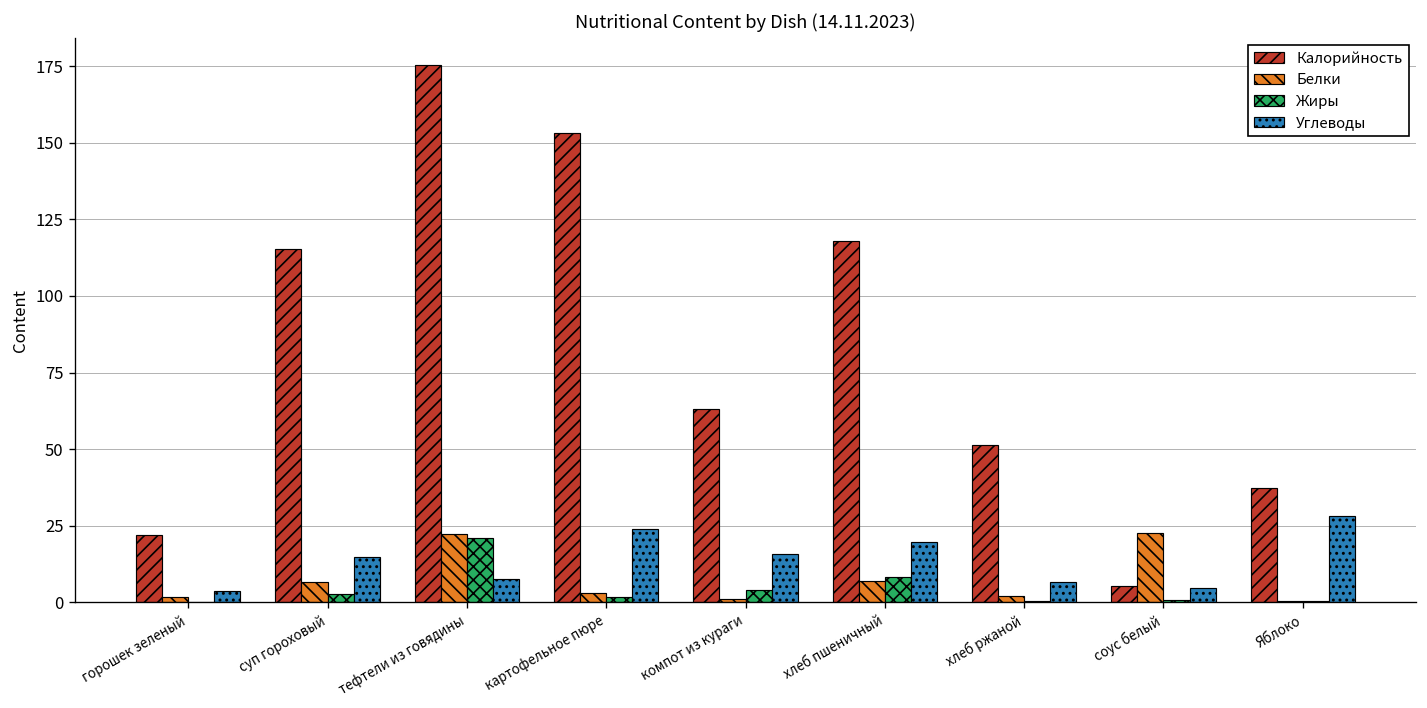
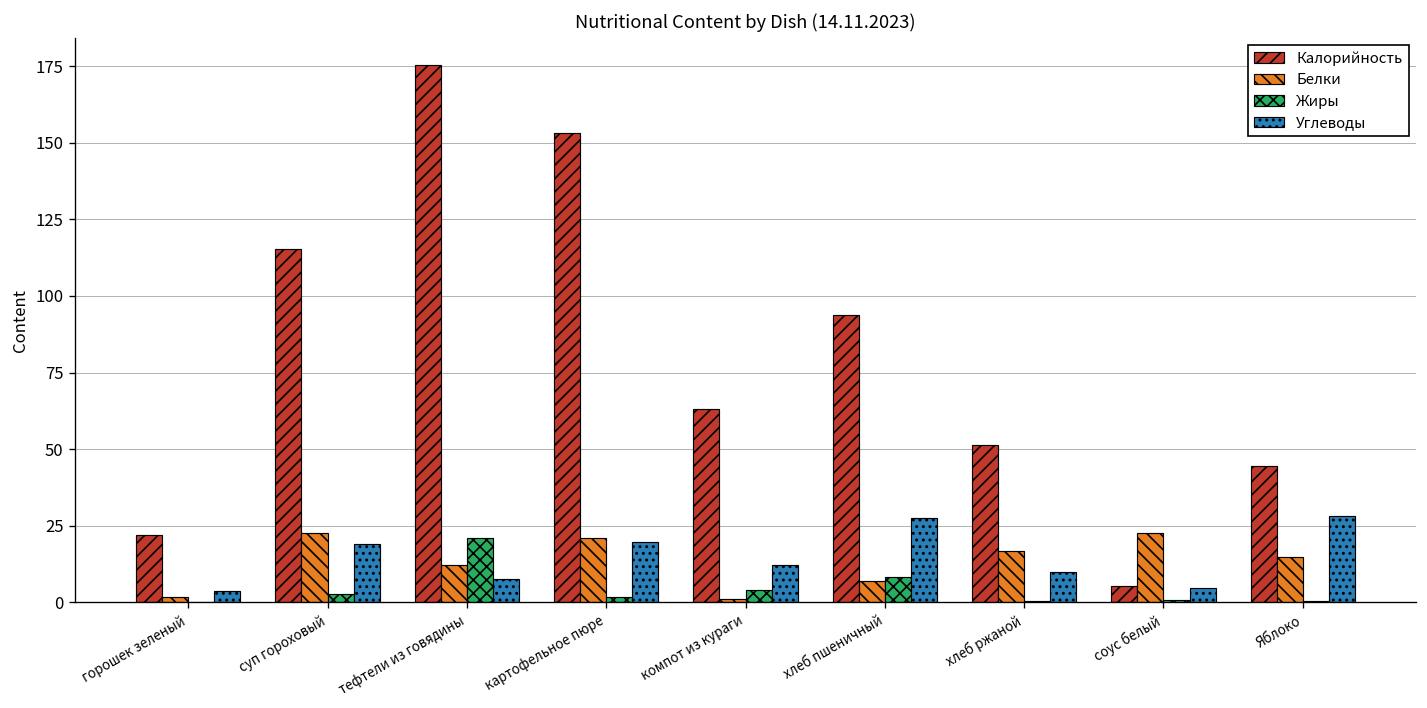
Белки, суп гороховый: 7 -> 23
Углеводы, суп гороховый: 15 -> 19
Белки, тефтели из говядины: 22 -> 12
Белки, картофельное пюре: 3 -> 21
Углеводы, картофельное пюре: 24 -> 20
Углеводы, компот из кураги: 16 -> 12
Калорийность, хлеб пшеничный: 118 -> 94
Углеводы, хлеб пшеничный: 20 -> 27
Белки, хлеб ржаной: 2 -> 17
Углеводы, хлеб ржаной: 7 -> 10
Калорийность, Яблоко: 37 -> 44
Белки, Яблоко: 0 -> 15
